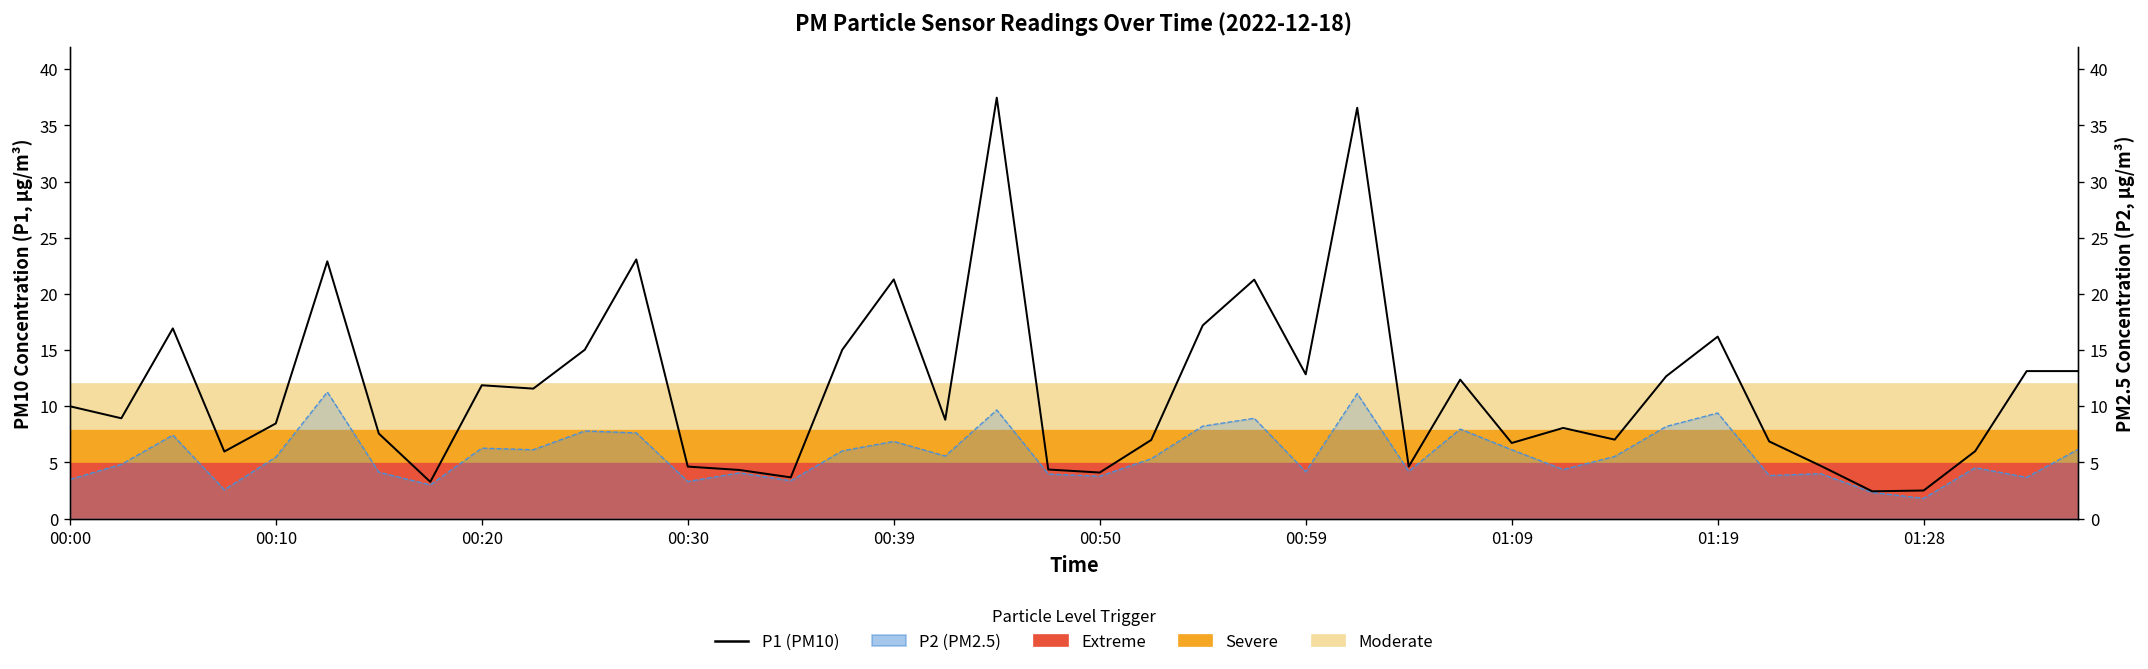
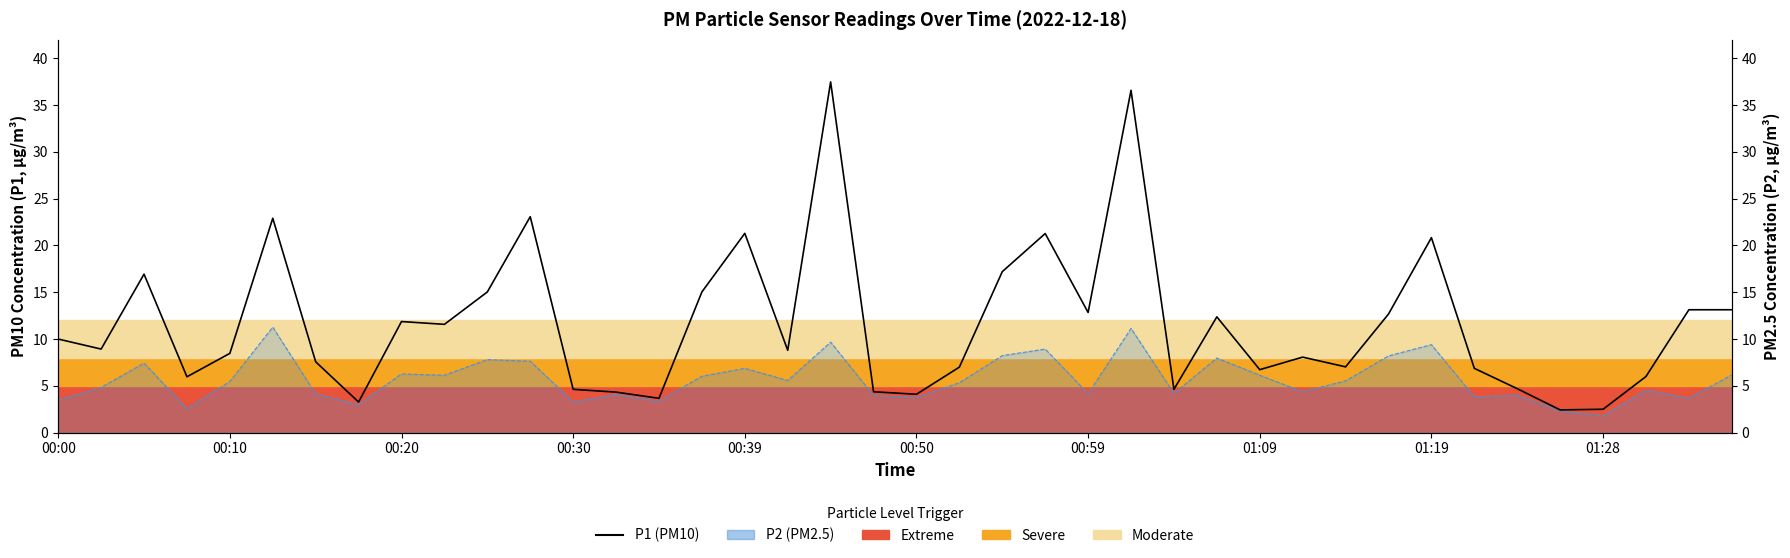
P1 (PM10), 01:19: 16 -> 21
